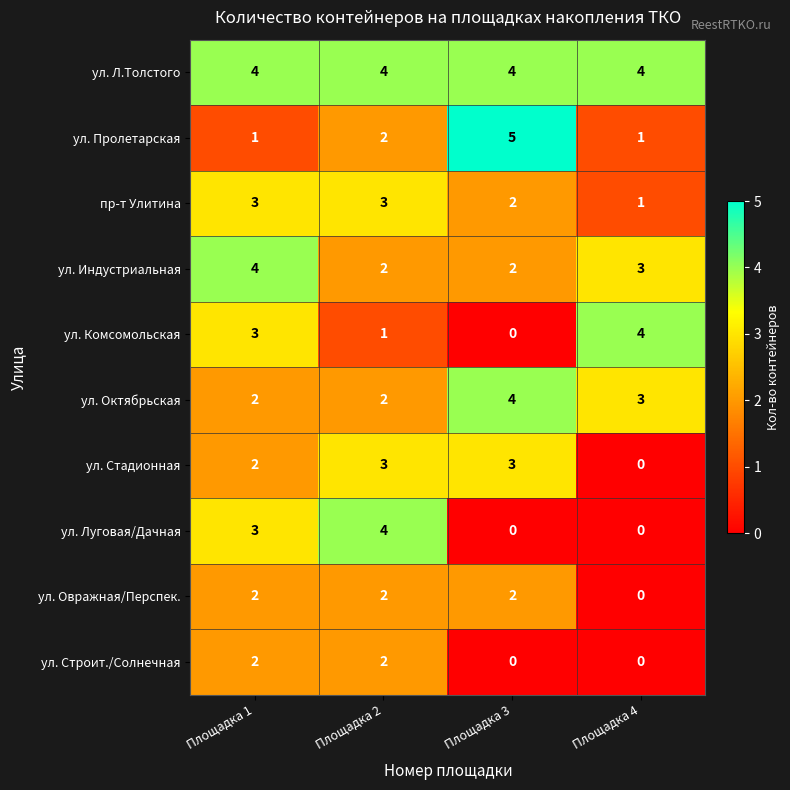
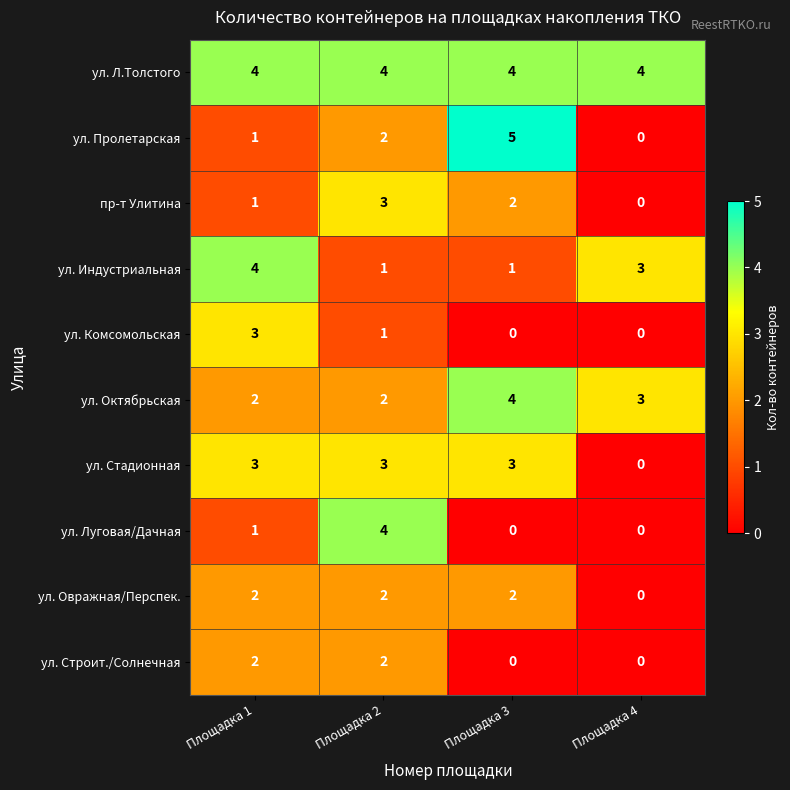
ул. Пролетарская, Площадка 4: 1 -> 0
пр-т Улитина, Площадка 1: 3 -> 1
пр-т Улитина, Площадка 4: 1 -> 0
ул. Индустриальная, Площадка 2: 2 -> 1
ул. Индустриальная, Площадка 3: 2 -> 1
ул. Комсомольская, Площадка 4: 4 -> 0
ул. Стадионная, Площадка 1: 2 -> 3
ул. Луговая/Дачная, Площадка 1: 3 -> 1
